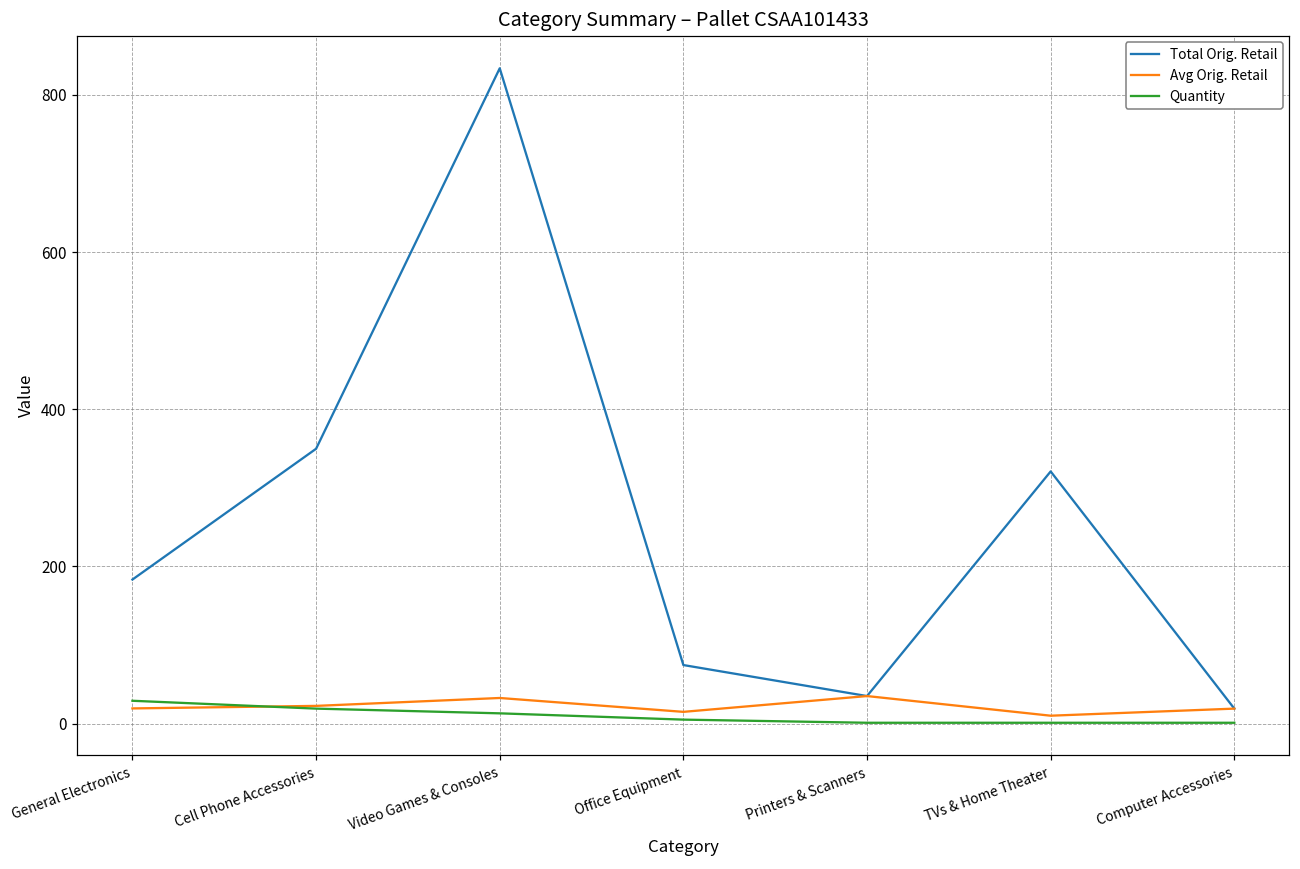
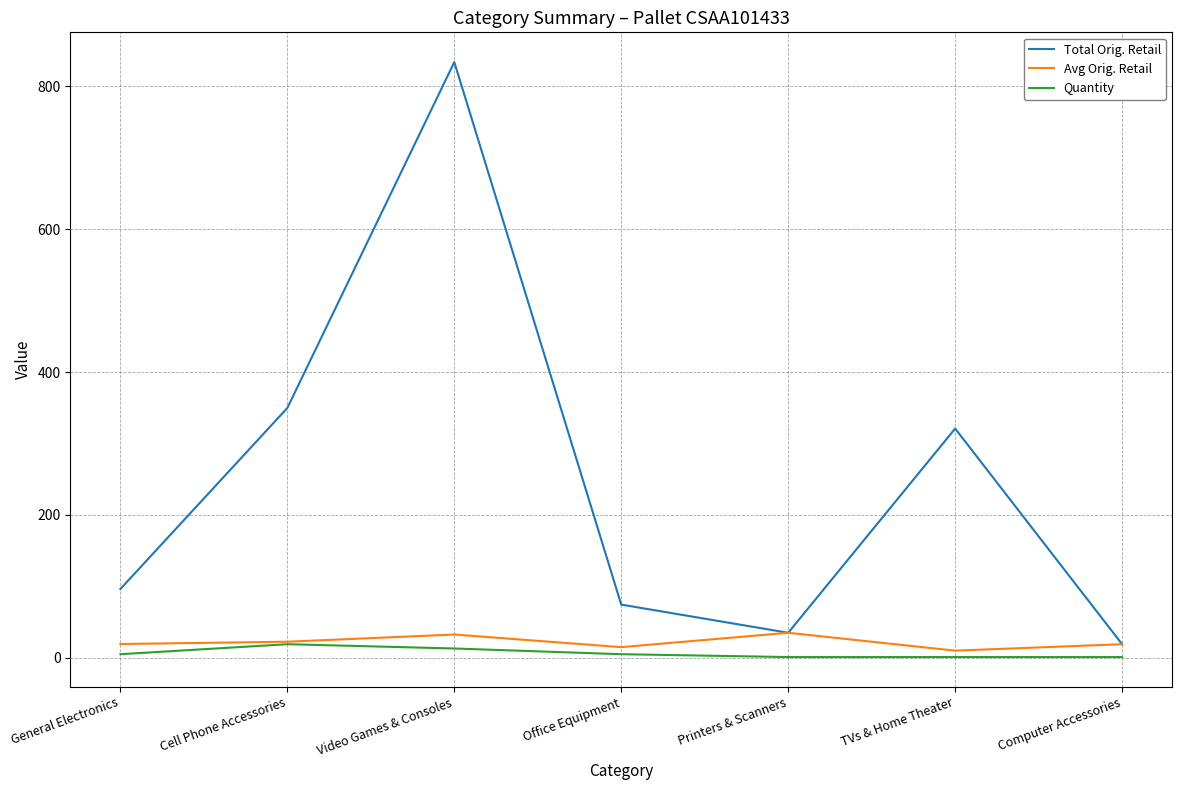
Total Orig. Retail, General Electronics: 180 -> 100
Quantity, General Electronics: 30 -> 10
